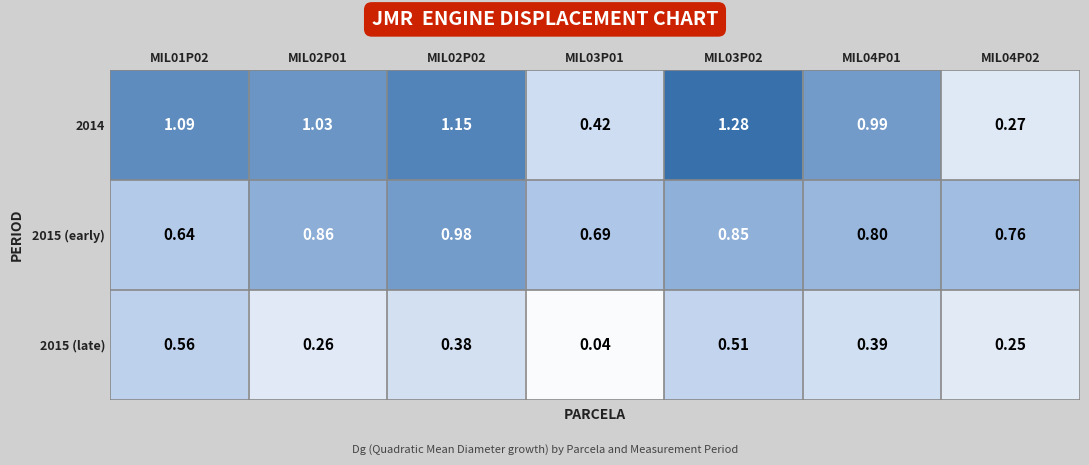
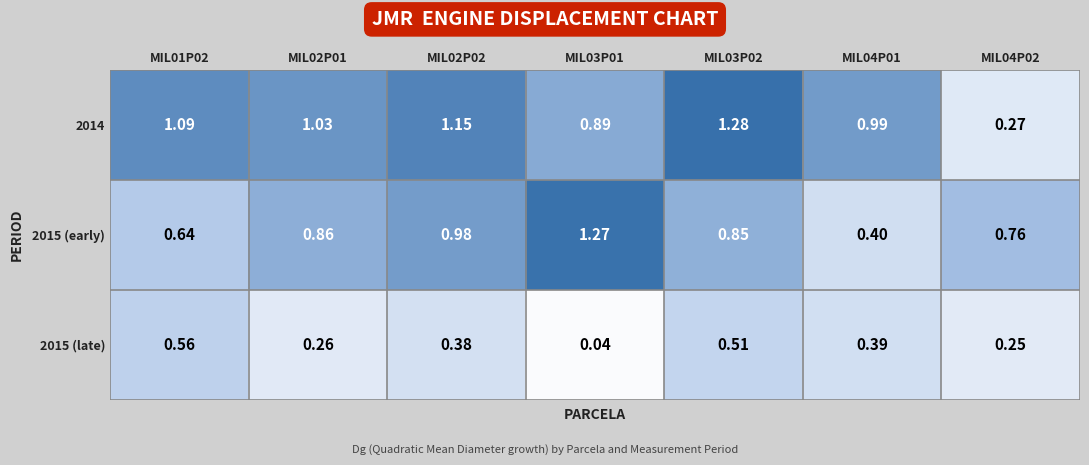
2014, MIL03P01: 0.42 -> 0.89
2015 (early), MIL03P01: 0.69 -> 1.27
2015 (early), MIL04P01: 0.80 -> 0.40
